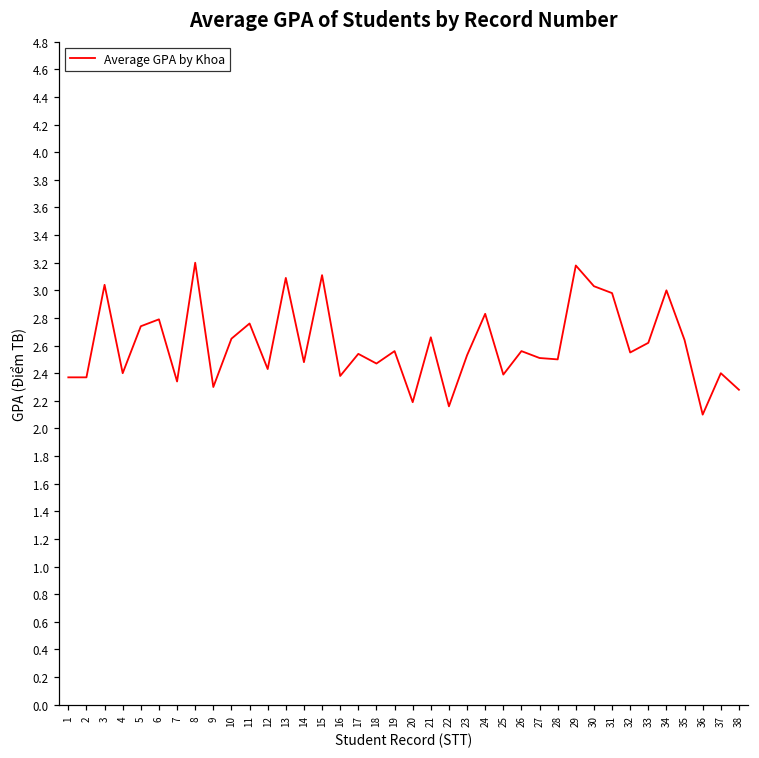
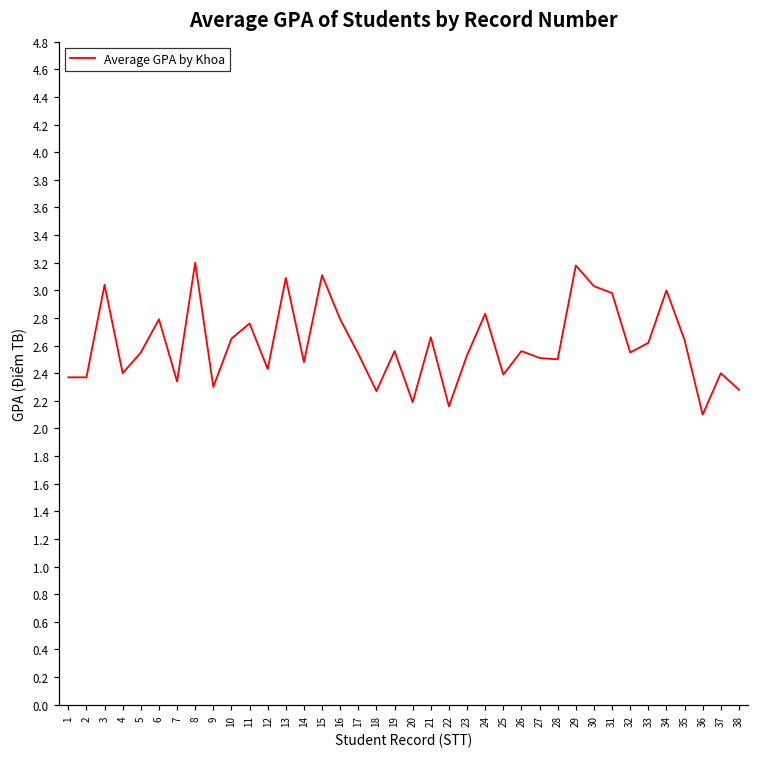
5: 2.74 -> 2.55
16: 2.38 -> 2.79
18: 2.47 -> 2.27
